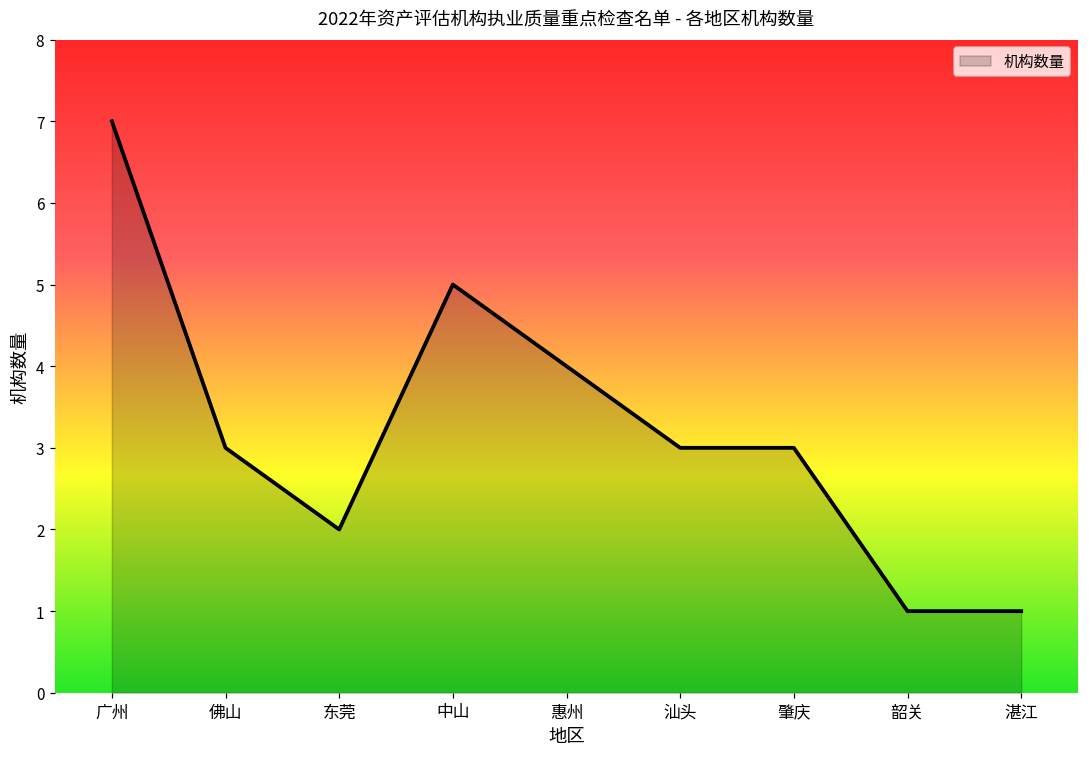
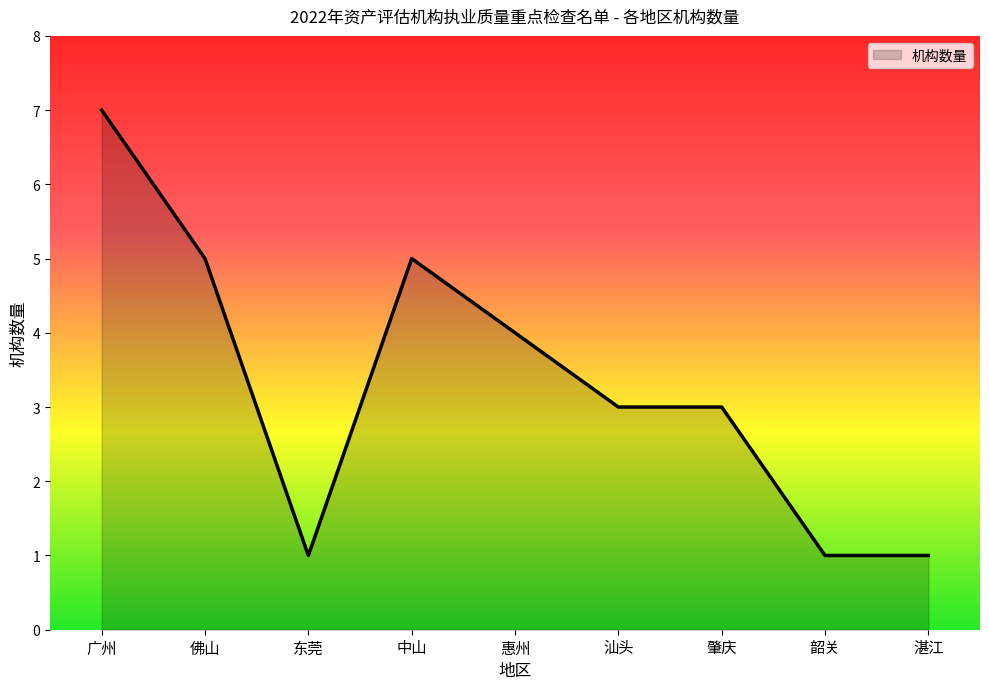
佛山: 3 -> 5
东莞: 2 -> 1
